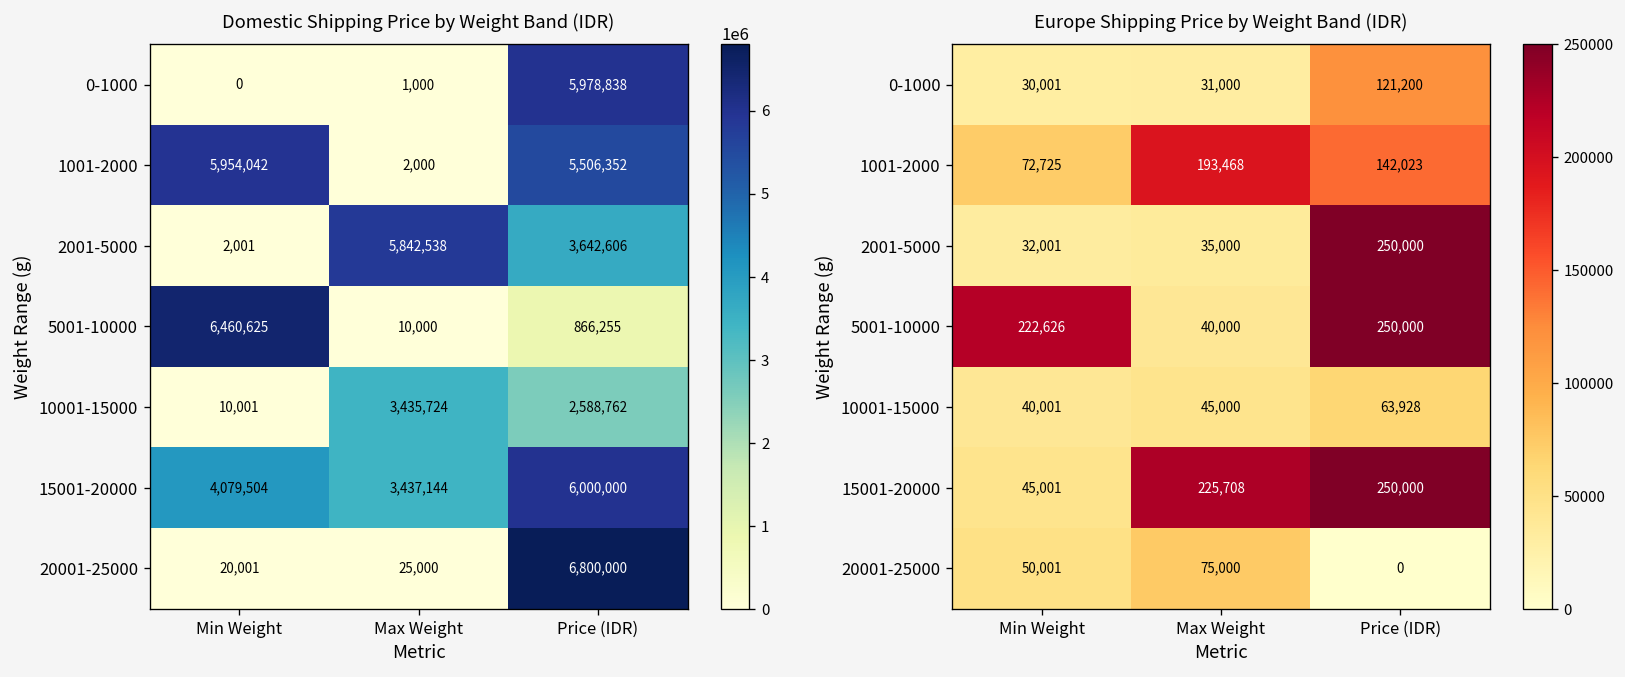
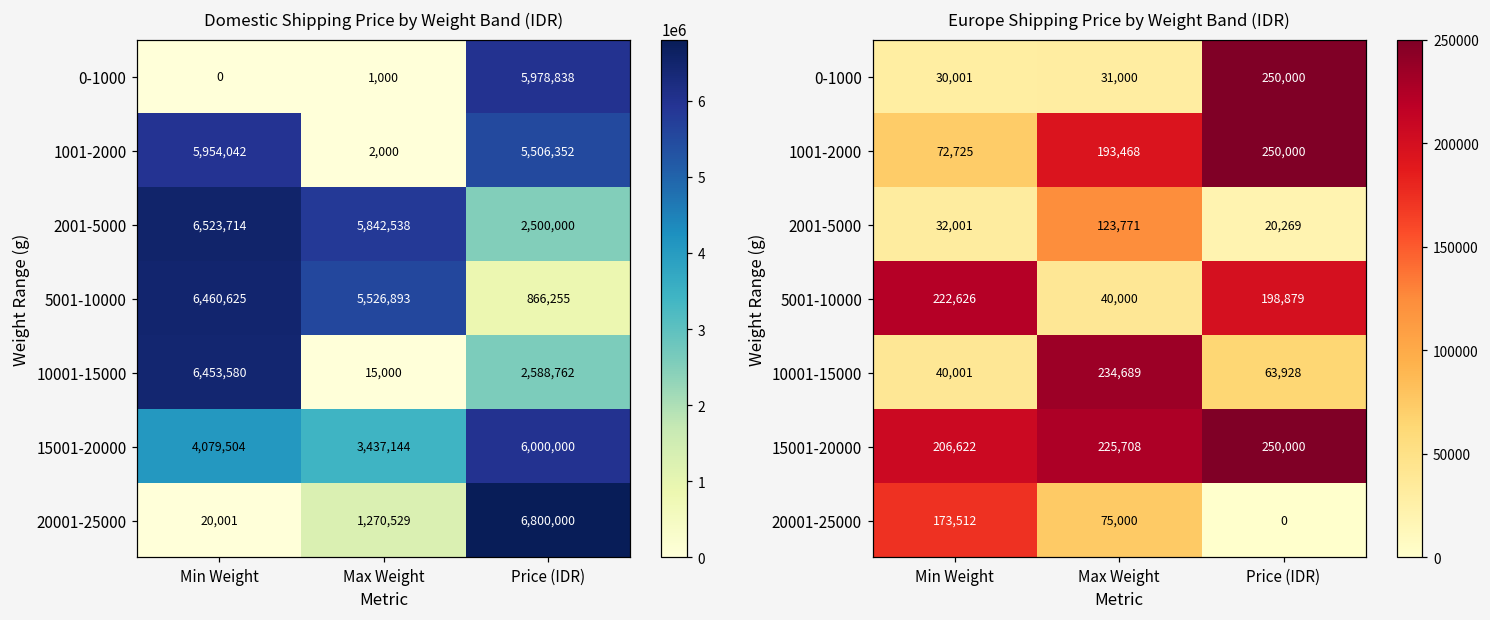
Domestic Shipping Price by Weight Band (IDR), 2001-5000, Min Weight: 2,001 -> 6,523,714
Domestic Shipping Price by Weight Band (IDR), 2001-5000, Price (IDR): 3,642,606 -> 2,500,000
Domestic Shipping Price by Weight Band (IDR), 5001-10000, Max Weight: 10,000 -> 5,526,893
Domestic Shipping Price by Weight Band (IDR), 10001-15000, Min Weight: 10,001 -> 6,453,580
Domestic Shipping Price by Weight Band (IDR), 10001-15000, Max Weight: 3,435,724 -> 15,000
Domestic Shipping Price by Weight Band (IDR), 20001-25000, Max Weight: 25,000 -> 1,270,529
Europe Shipping Price by Weight Band (IDR), 0-1000, Price (IDR): 121,200 -> 250,000
Europe Shipping Price by Weight Band (IDR), 1001-2000, Price (IDR): 142,023 -> 250,000
Europe Shipping Price by Weight Band (IDR), 2001-5000, Max Weight: 35,000 -> 123,771
Europe Shipping Price by Weight Band (IDR), 2001-5000, Price (IDR): 250,000 -> 20,269
Europe Shipping Price by Weight Band (IDR), 5001-10000, Price (IDR): 250,000 -> 198,879
Europe Shipping Price by Weight Band (IDR), 10001-15000, Max Weight: 45,000 -> 234,689
Europe Shipping Price by Weight Band (IDR), 15001-20000, Min Weight: 45,001 -> 206,622
Europe Shipping Price by Weight Band (IDR), 20001-25000, Min Weight: 50,001 -> 173,512
